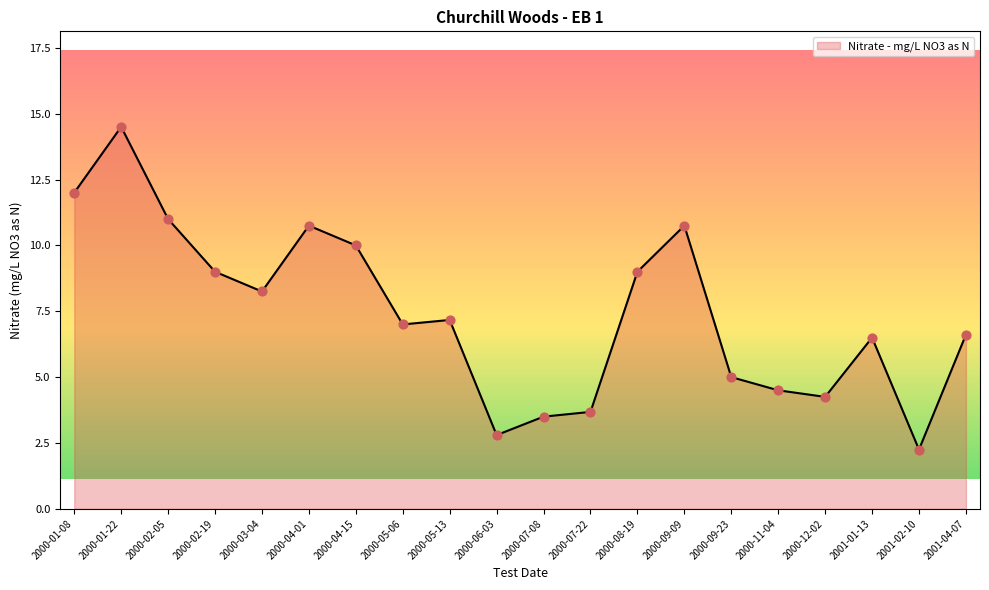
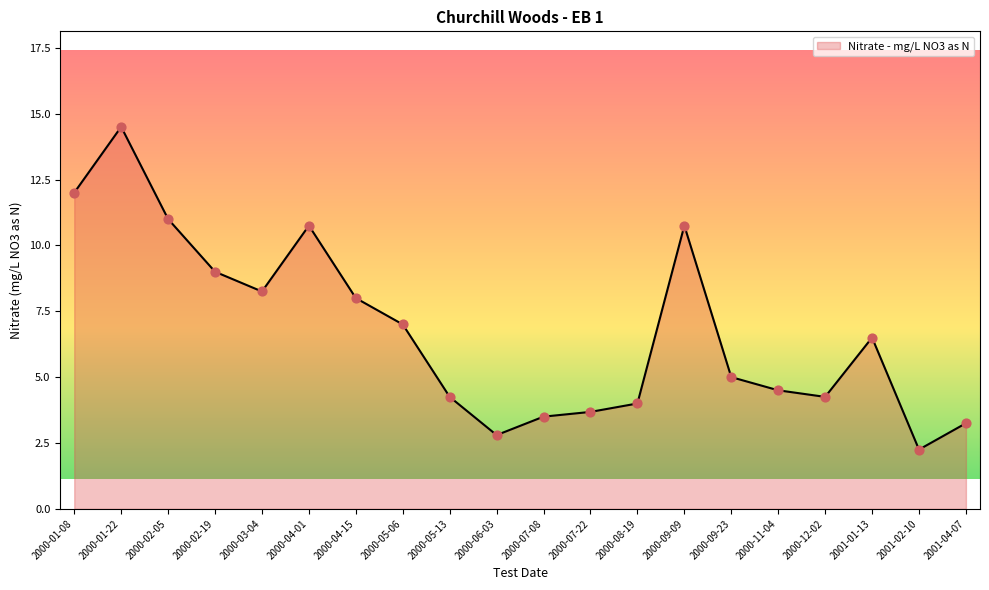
2000-04-15: 10 -> 8
2000-05-13: 7.2 -> 4.3
2000-08-19: 9 -> 4
2001-04-07: 6.6 -> 3.3
